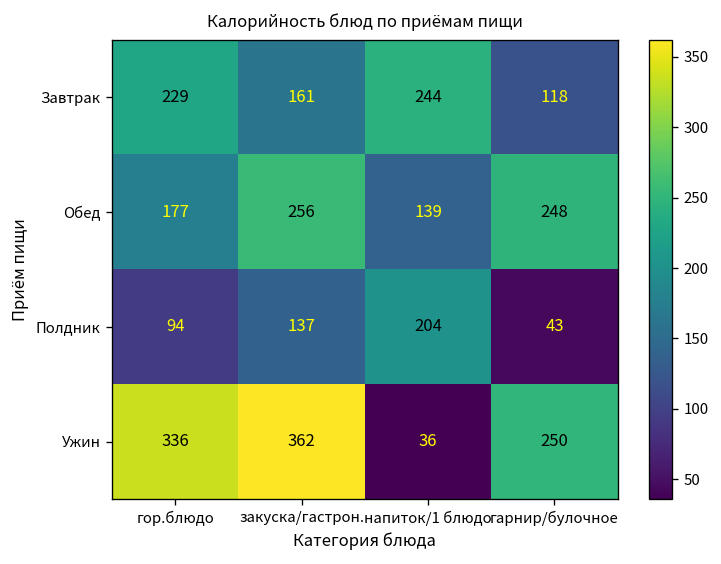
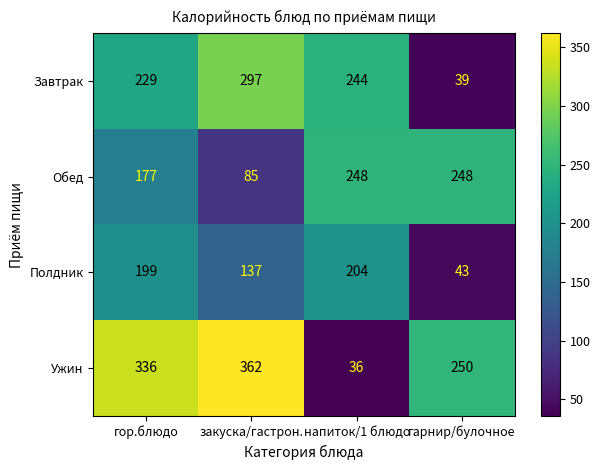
Завтрак, закуска/гастрон.: 161 -> 297
Завтрак, гарнир/булочное: 118 -> 39
Обед, закуска/гастрон.: 256 -> 85
Обед, напиток/1 блюдо: 139 -> 248
Полдник, гор.блюдо: 94 -> 199
